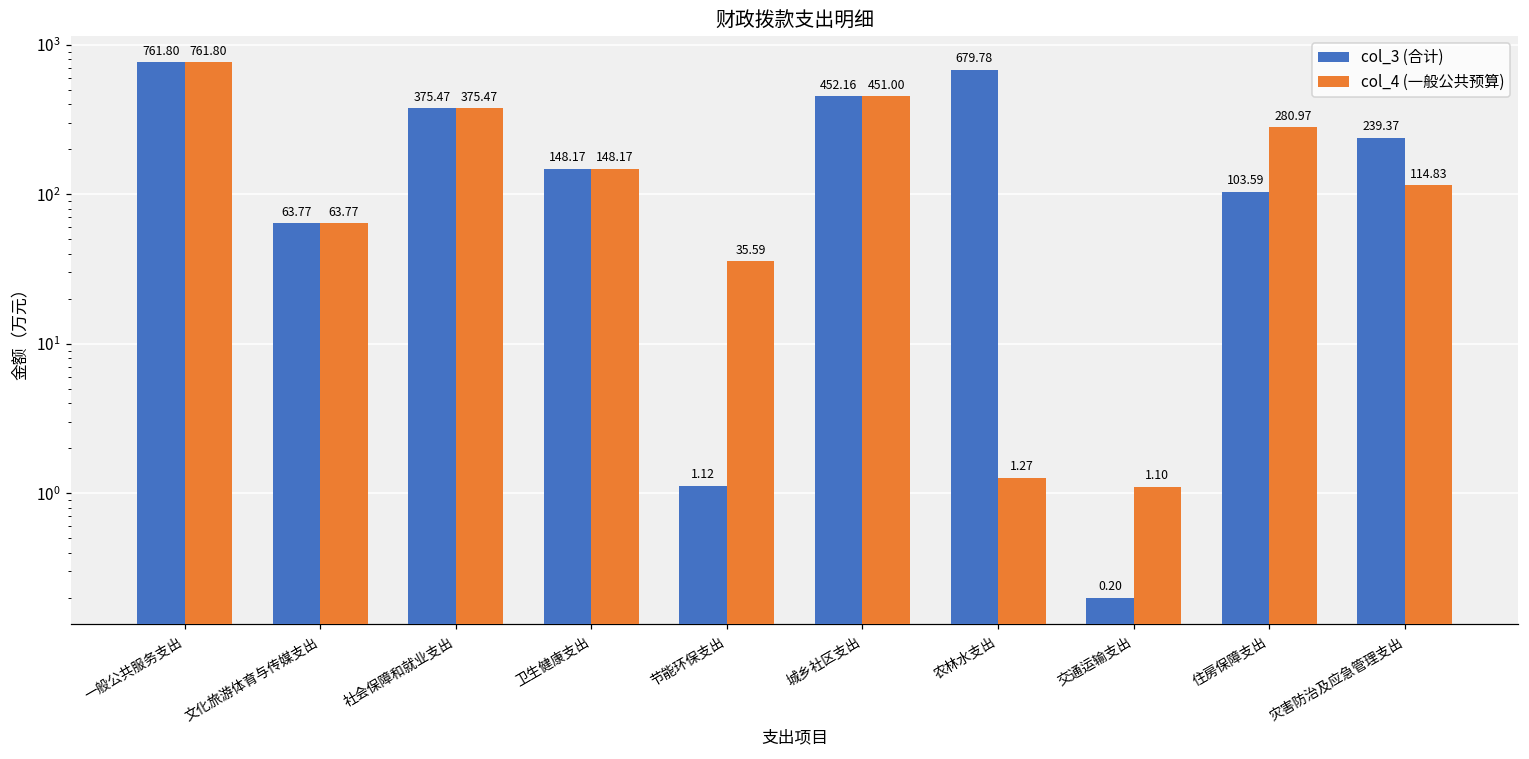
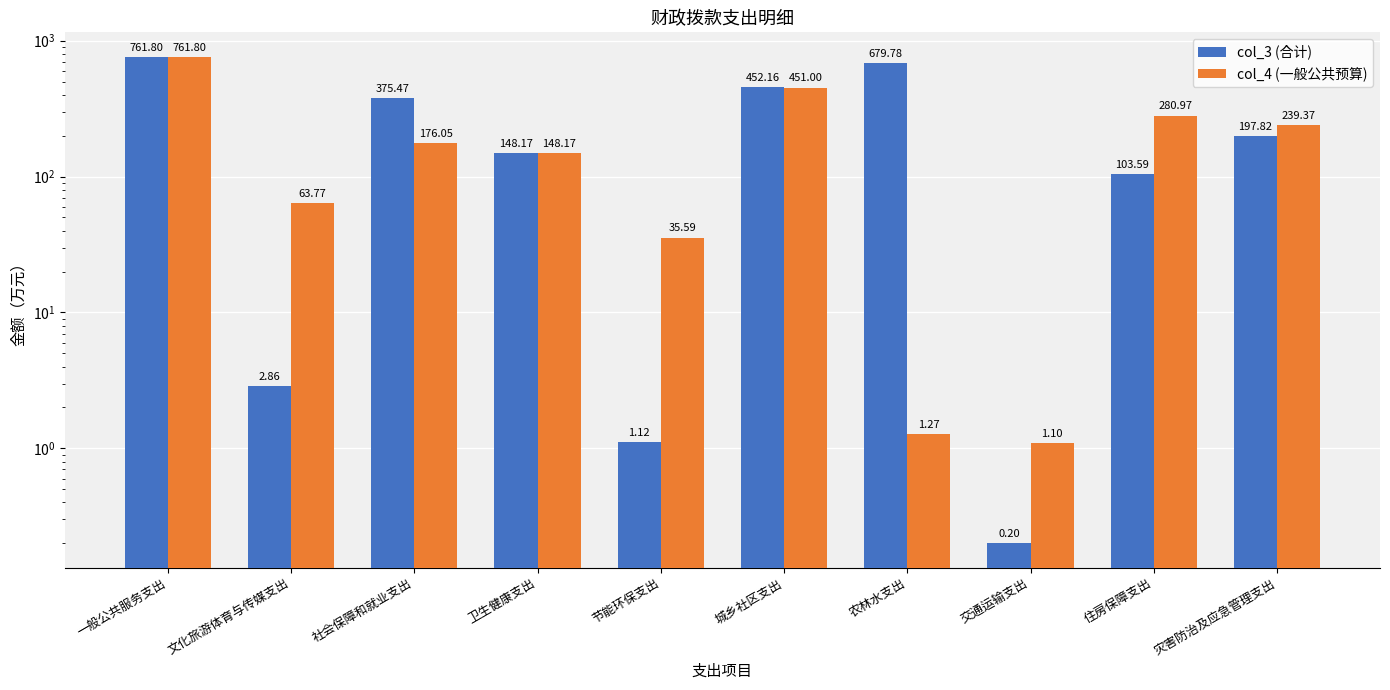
col_3 (合计), 文化旅游体育与传媒支出: 63.77 -> 2.86
col_4 (一般公共预算), 社会保障和就业支出: 375.47 -> 176.05
col_3 (合计), 灾害防治及应急管理支出: 239.37 -> 197.82
col_4 (一般公共预算), 灾害防治及应急管理支出: 114.83 -> 239.37
